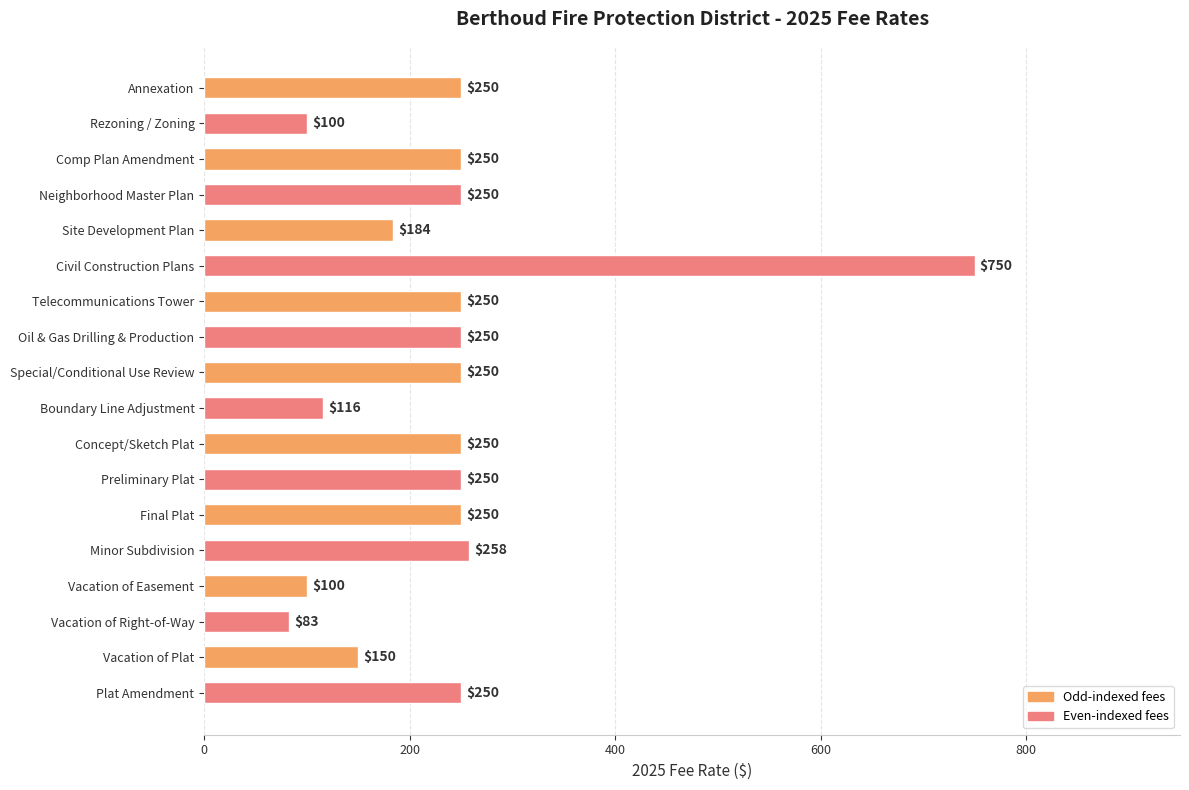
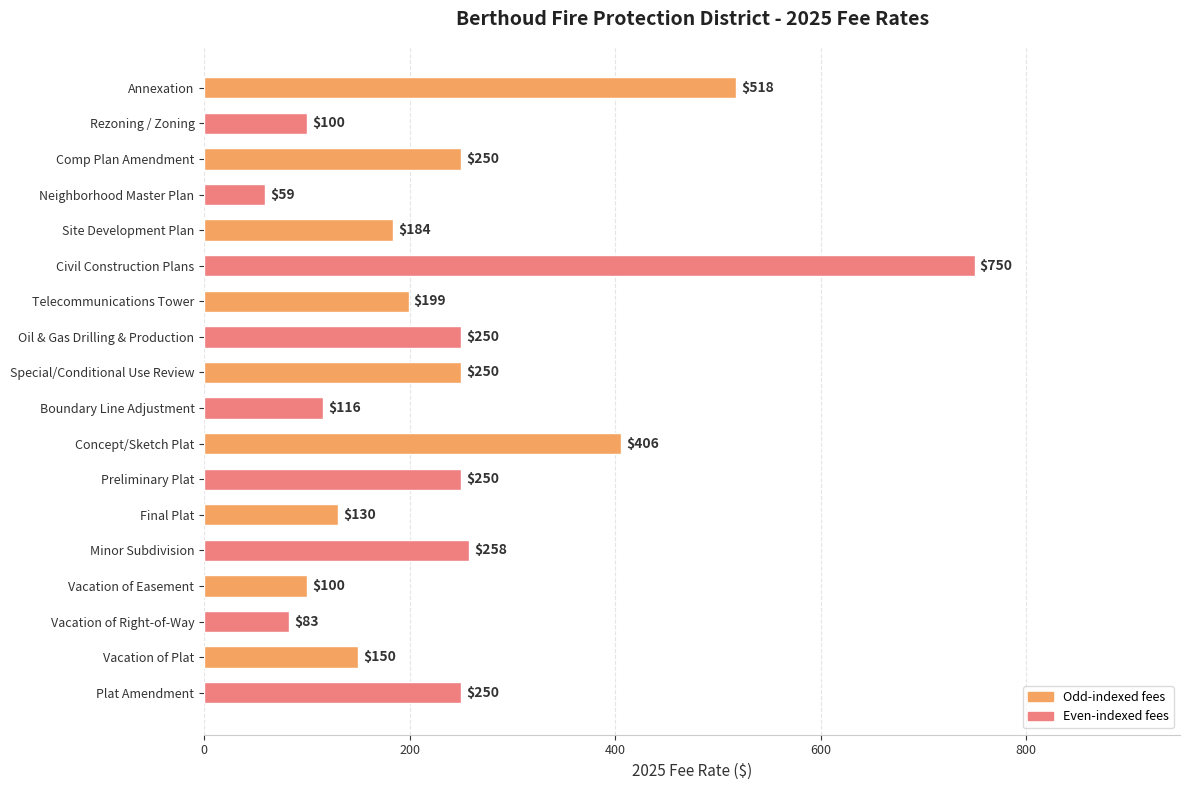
Annexation: $250 -> $518
Neighborhood Master Plan: $250 -> $59
Telecommunications Tower: $250 -> $199
Concept/Sketch Plat: $250 -> $406
Final Plat: $250 -> $130
